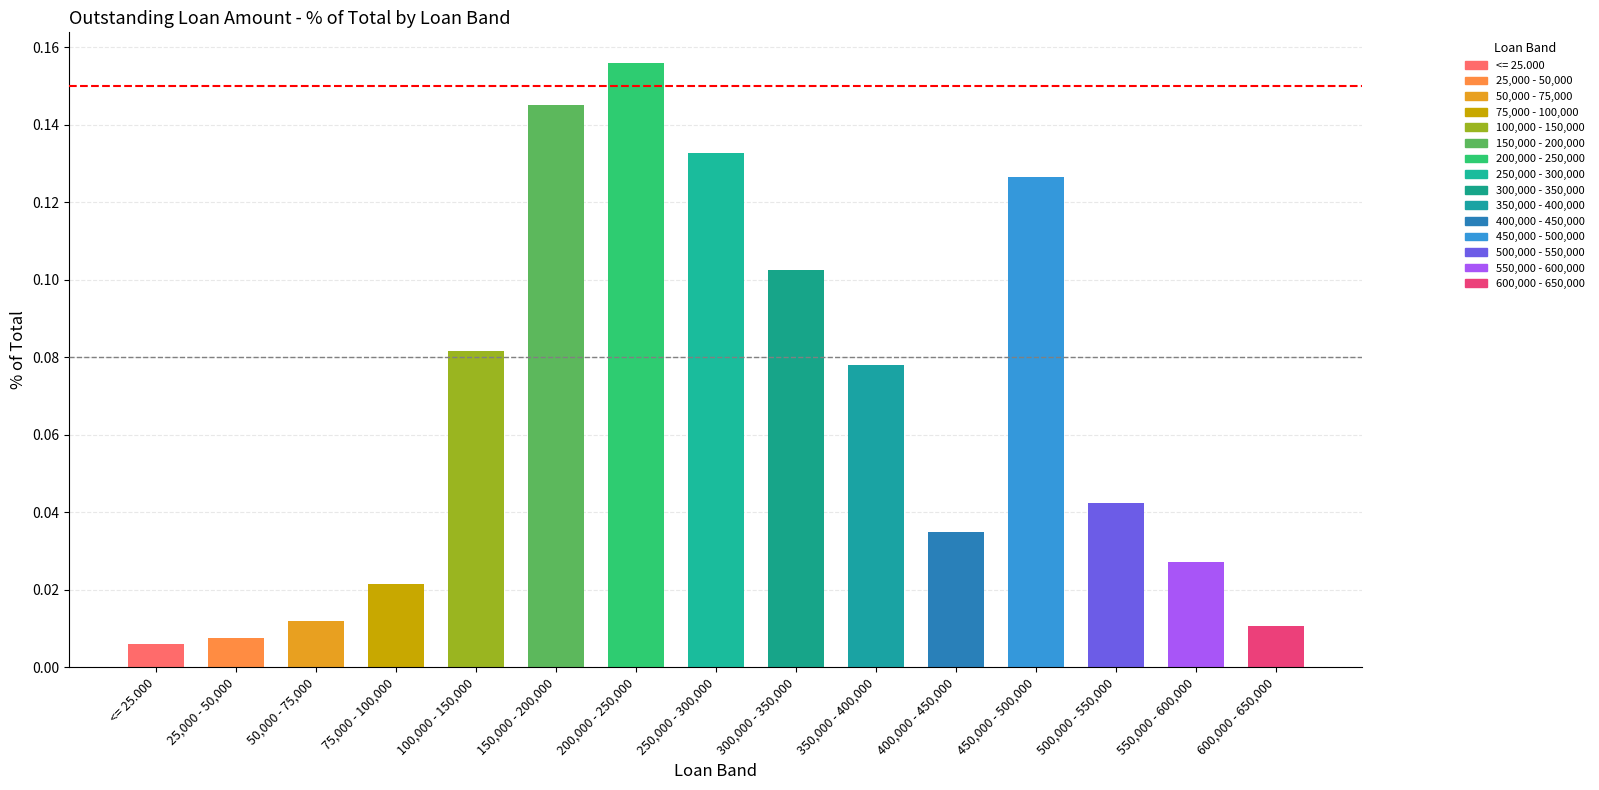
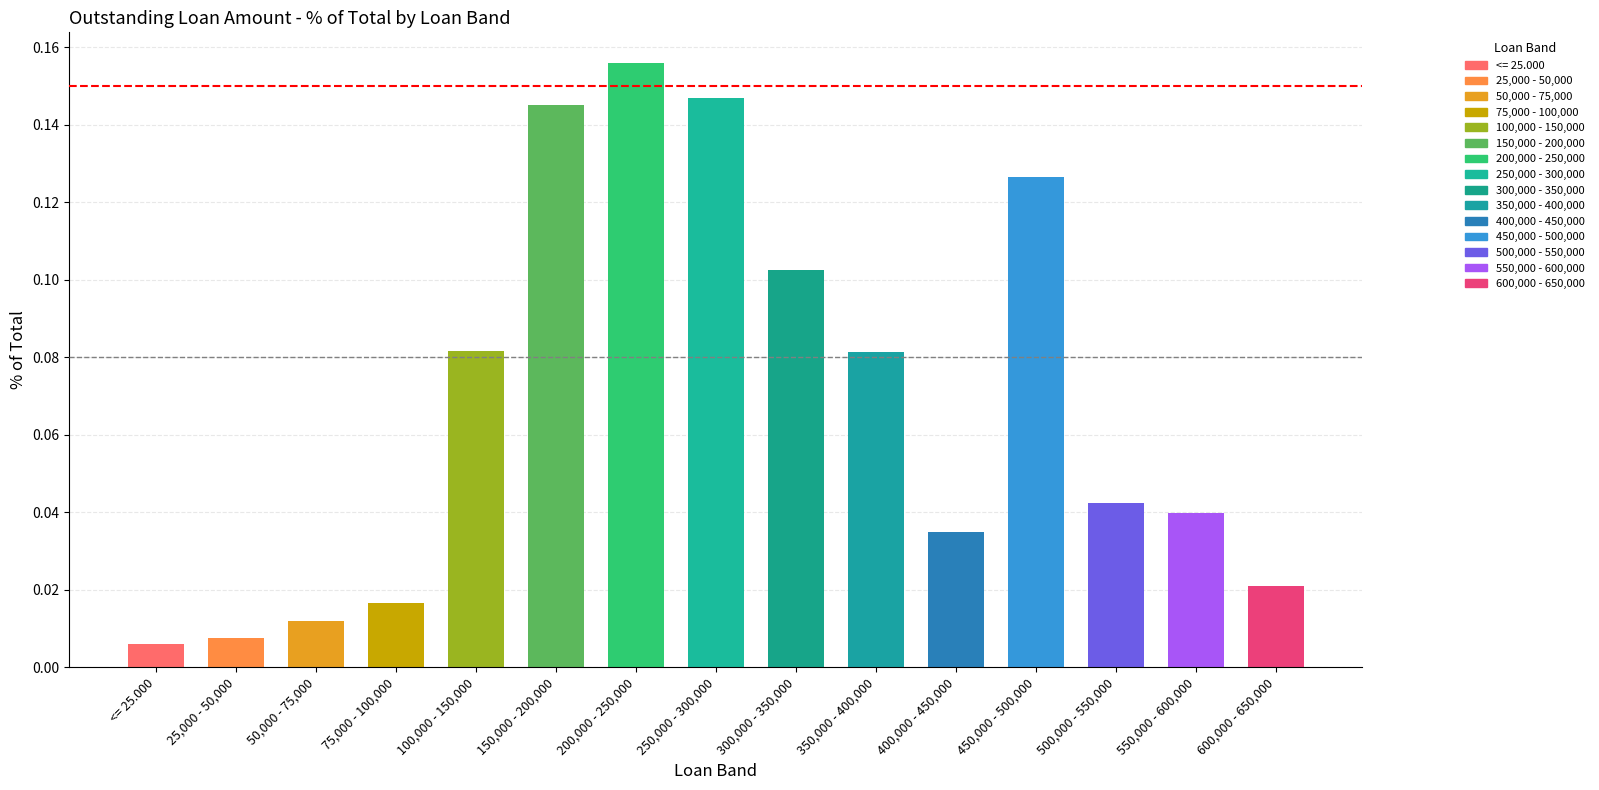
75,000 - 100,000: 0.022 -> 0.016
250,000 - 300,000: 0.133 -> 0.147
350,000 - 400,000: 0.078 -> 0.081
550,000 - 600,000: 0.027 -> 0.040
600,000 - 650,000: 0.011 -> 0.021
